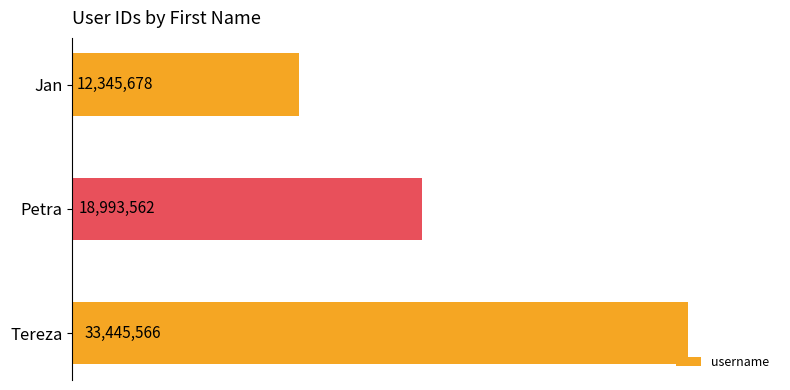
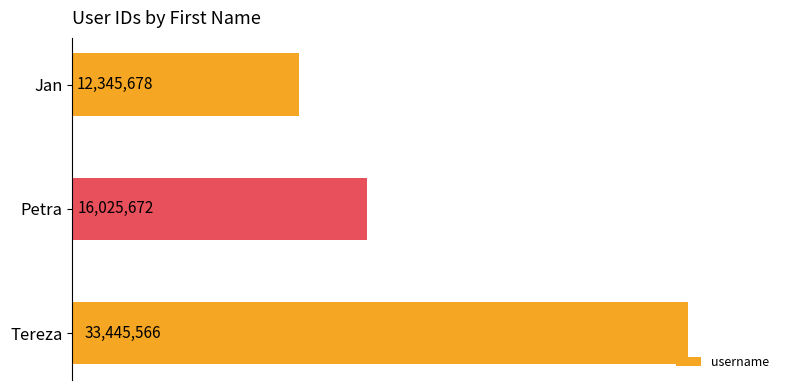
Petra: 18,993,562 -> 16,025,672
